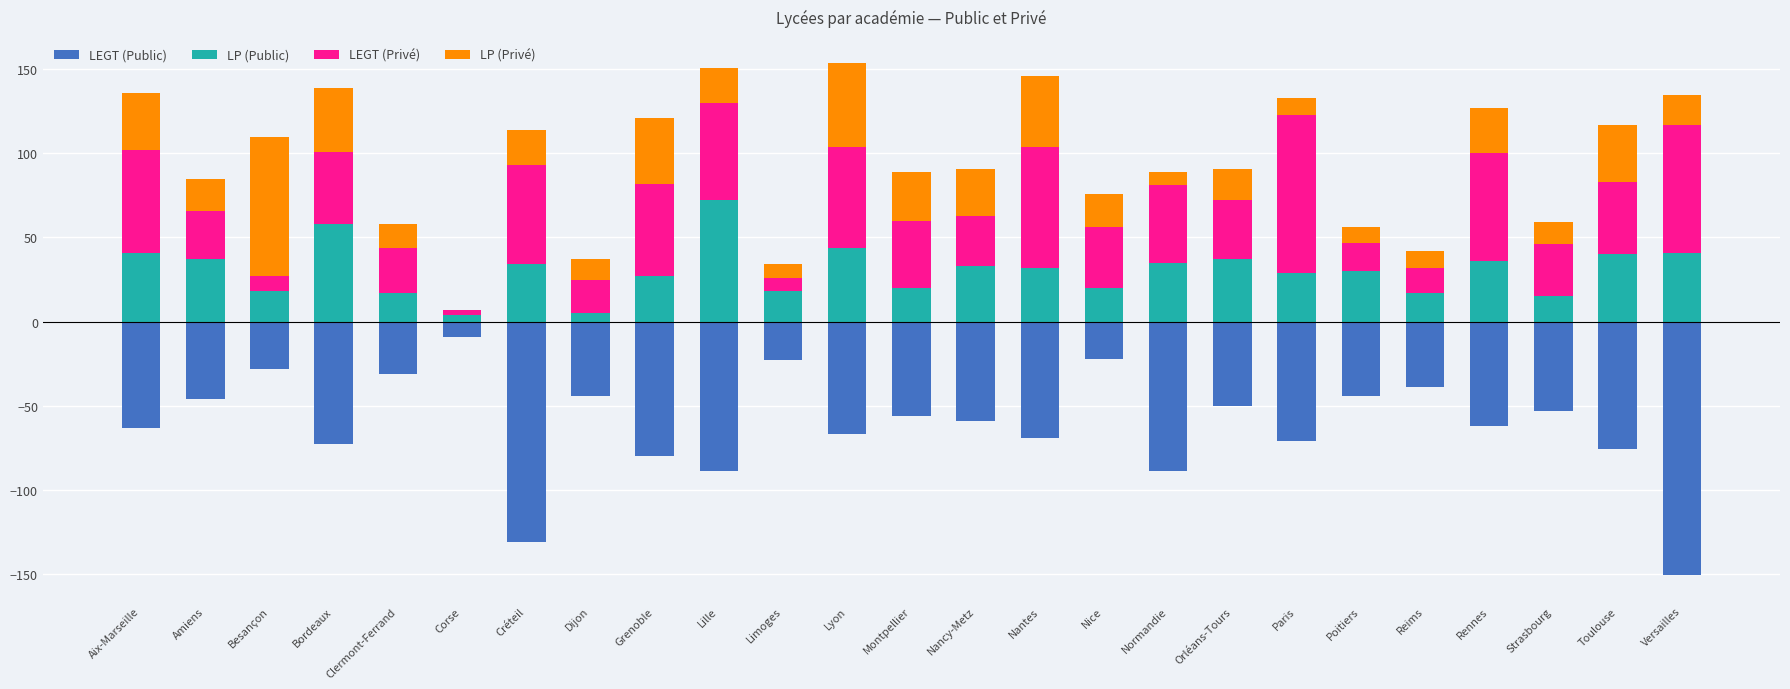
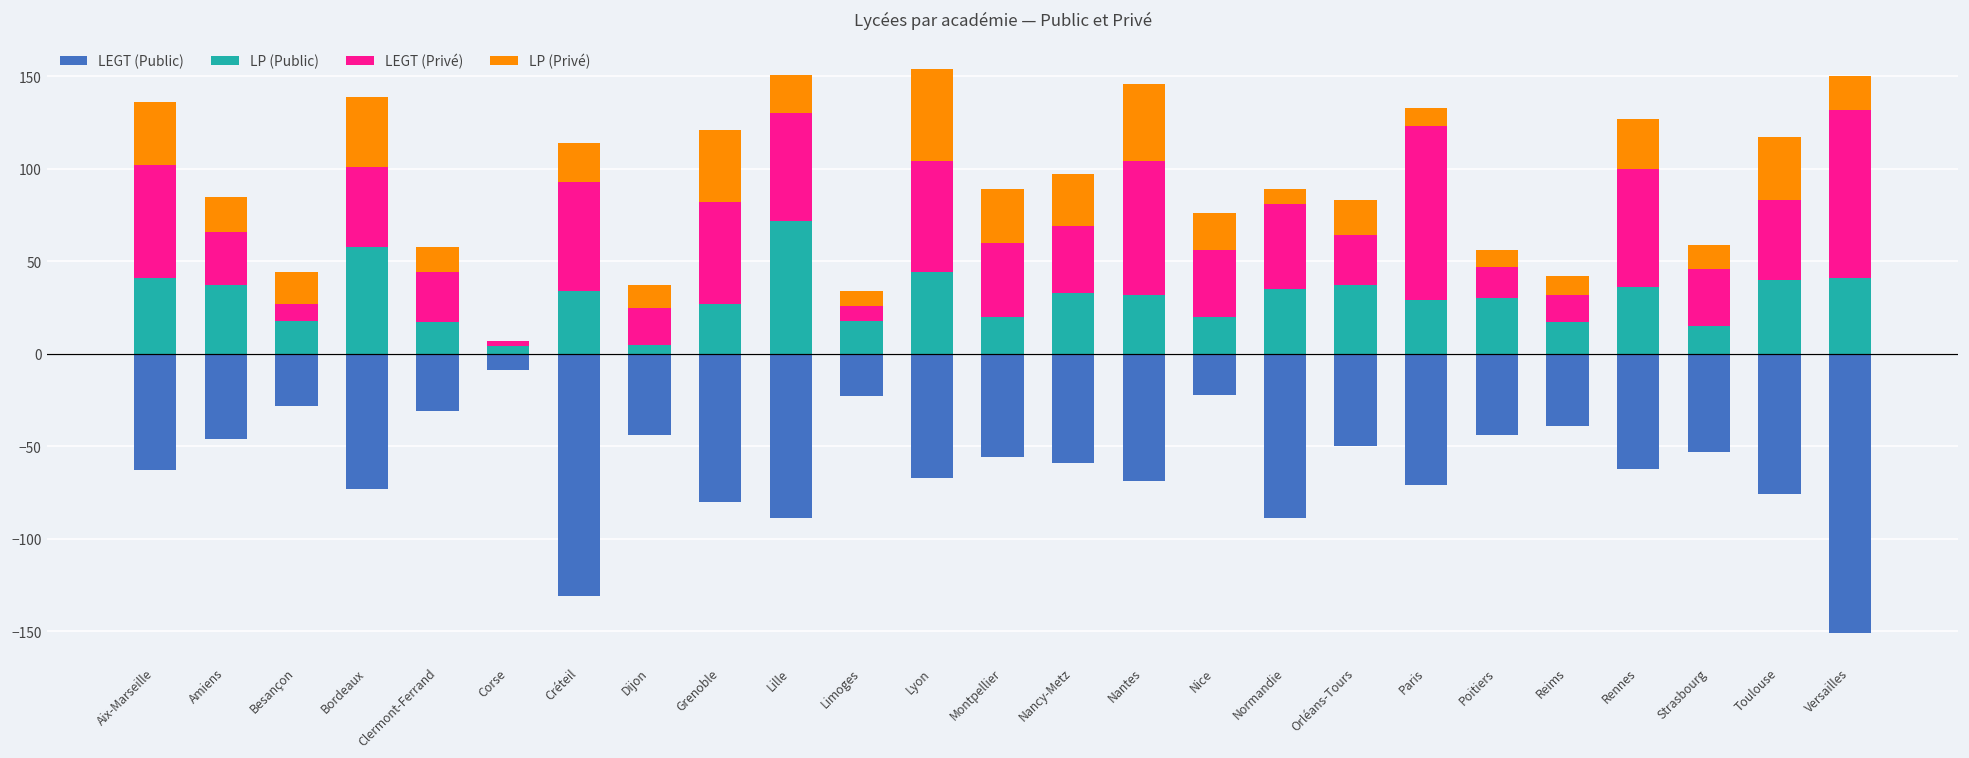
LP (Privé), Besançon: 83 -> 17
LEGT (Privé), Nancy-Metz: 30 -> 36
LEGT (Privé), Orléans-Tours: 35 -> 27
LEGT (Privé), Versailles: 76 -> 91
